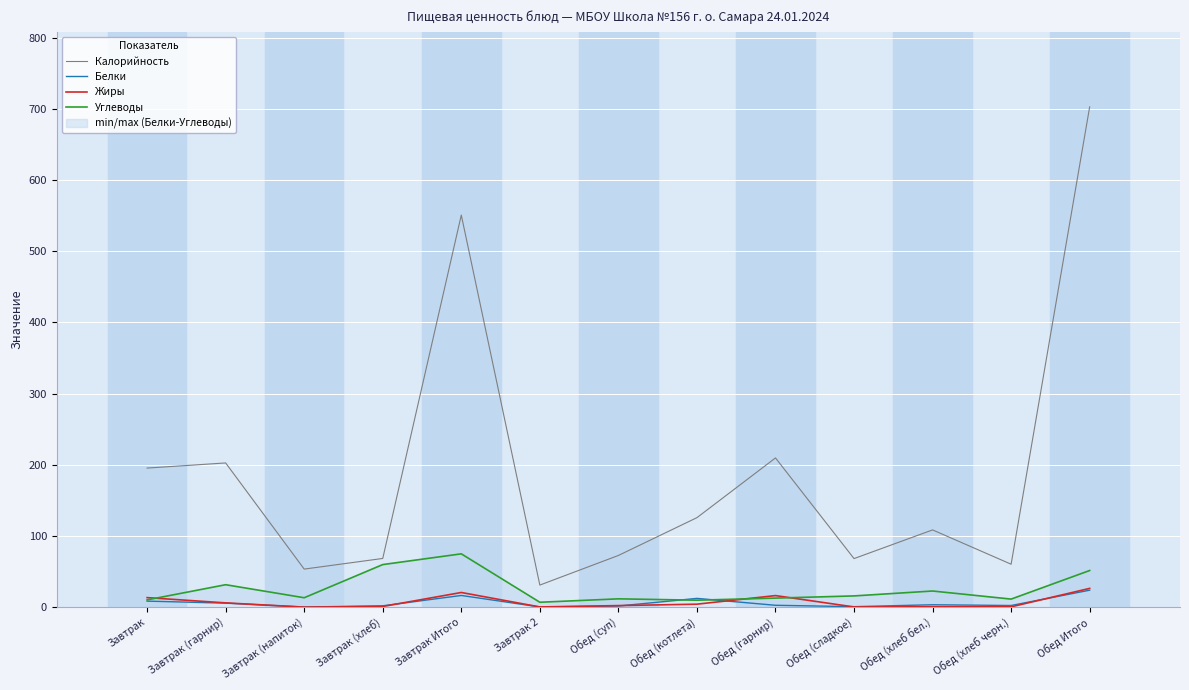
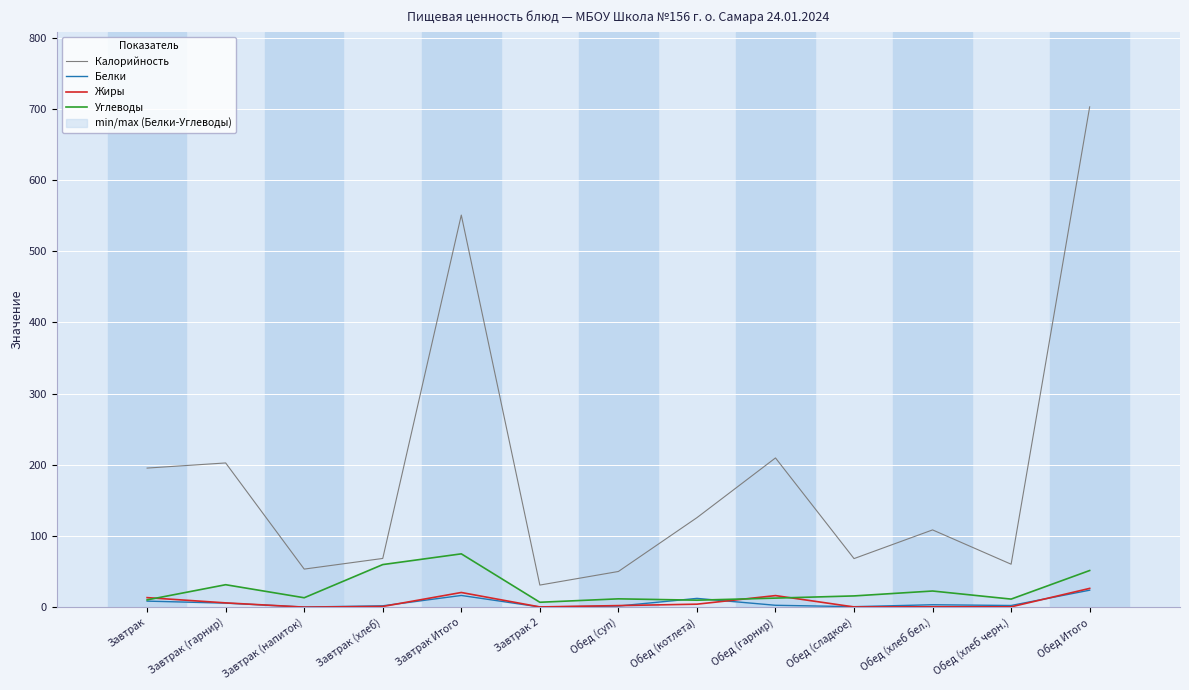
Калорийность, Обед (суп): 70 -> 50
